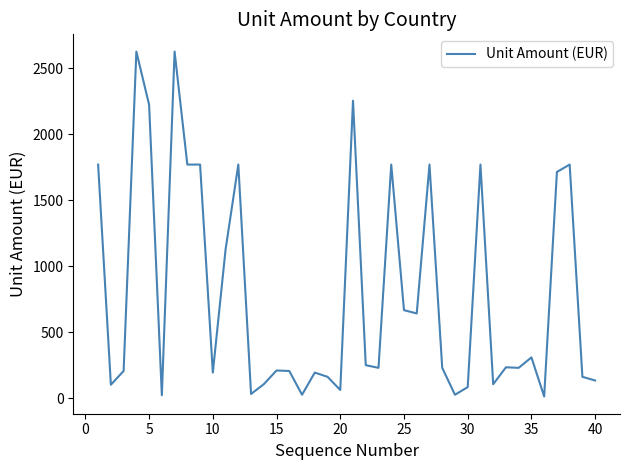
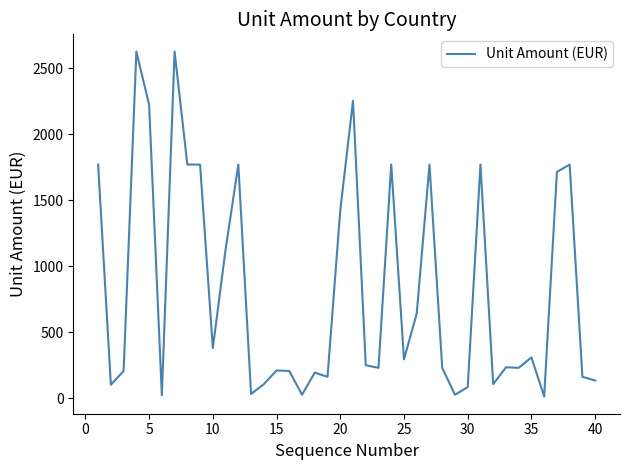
10: 200 -> 380
20: 60 -> 1430
25: 670 -> 300
